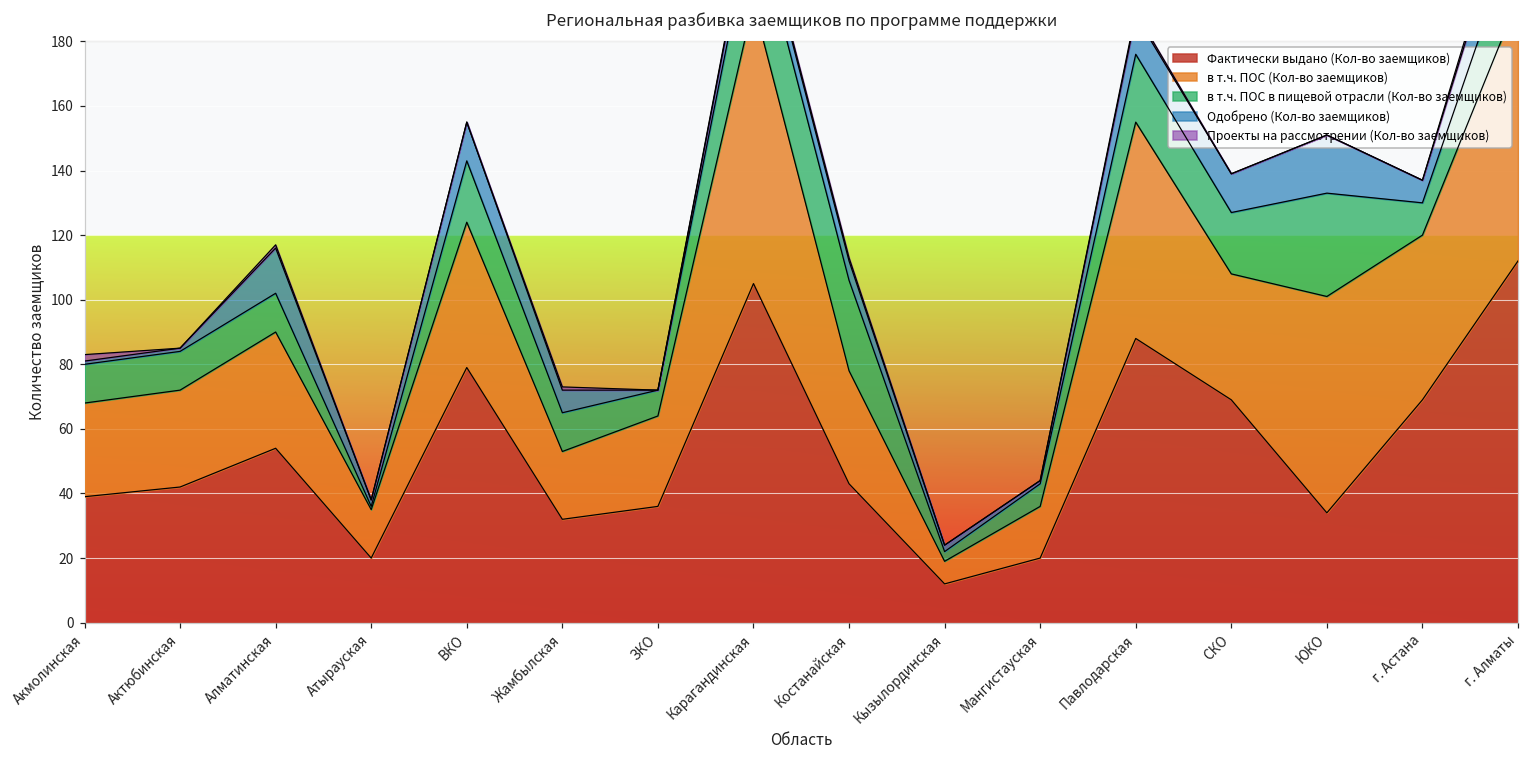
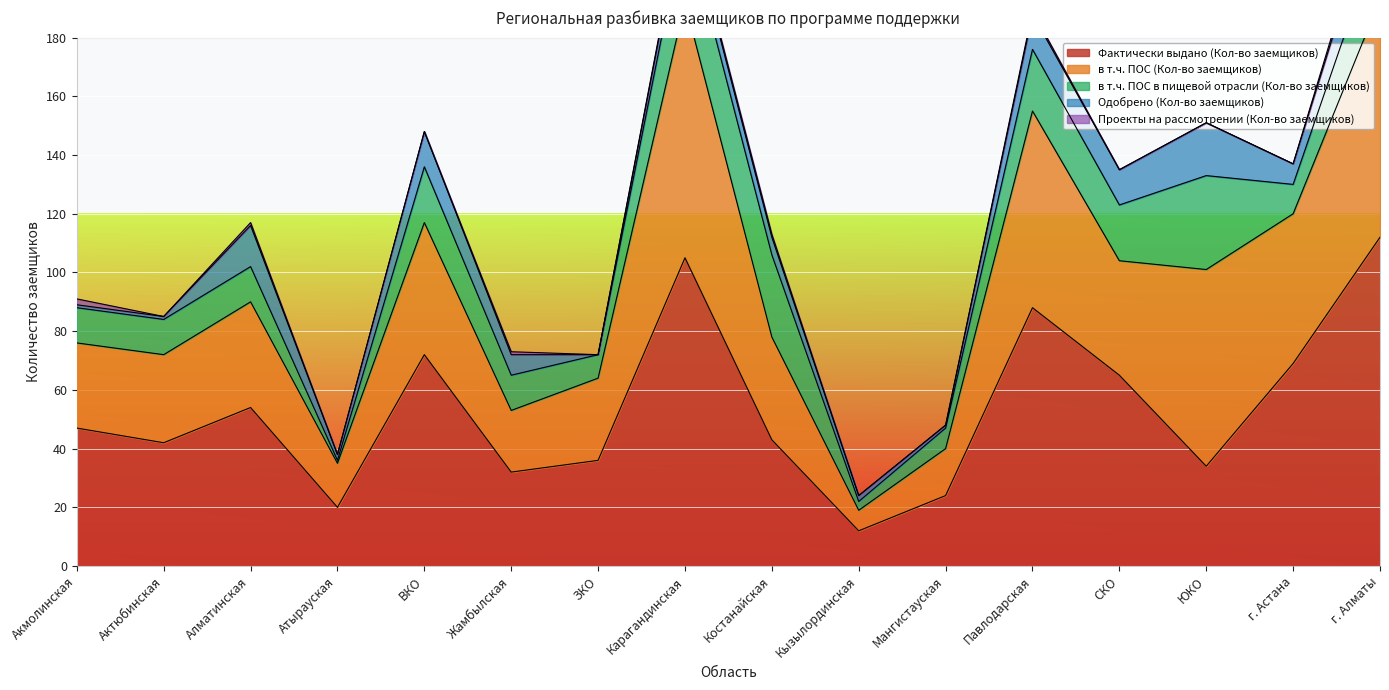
Фактически выдано (Кол-во заемщиков), Акмолинская: 39 -> 47
Фактически выдано (Кол-во заемщиков), ВКО: 79 -> 72
Фактически выдано (Кол-во заемщиков), Мангистауская: 20 -> 24
Фактически выдано (Кол-во заемщиков), СКО: 69 -> 65
